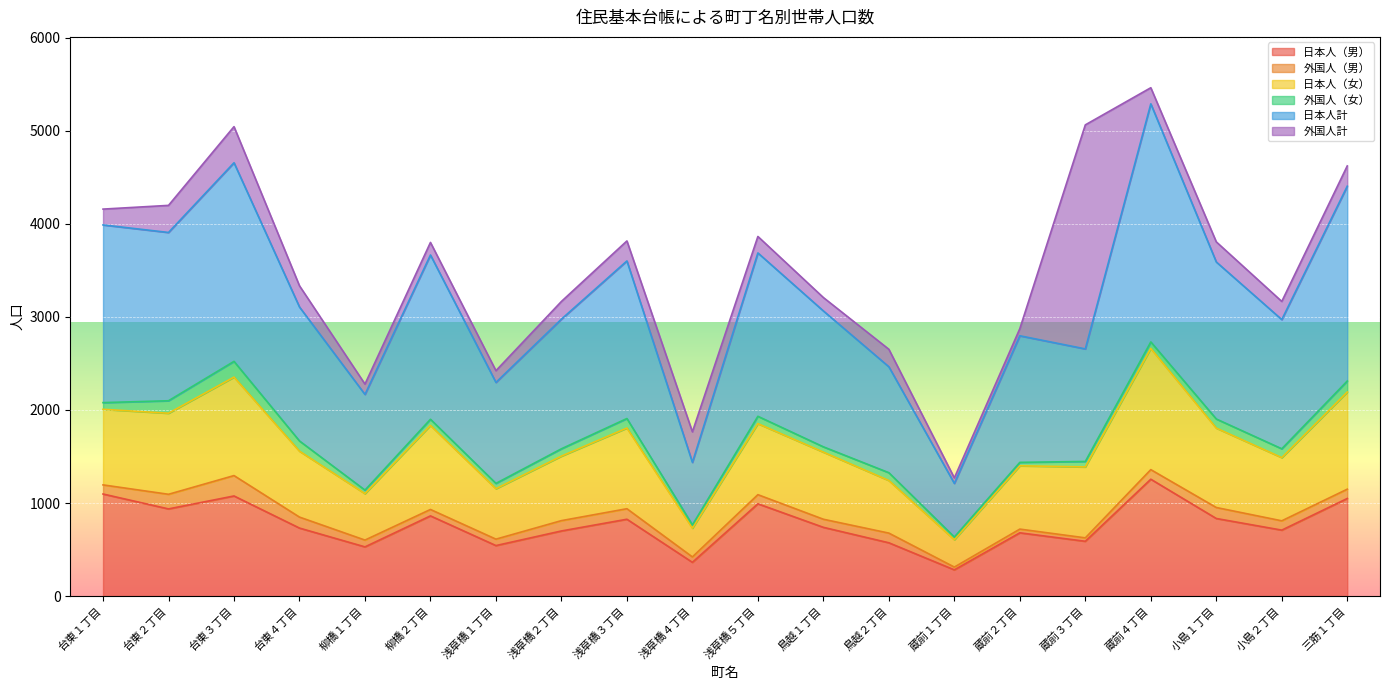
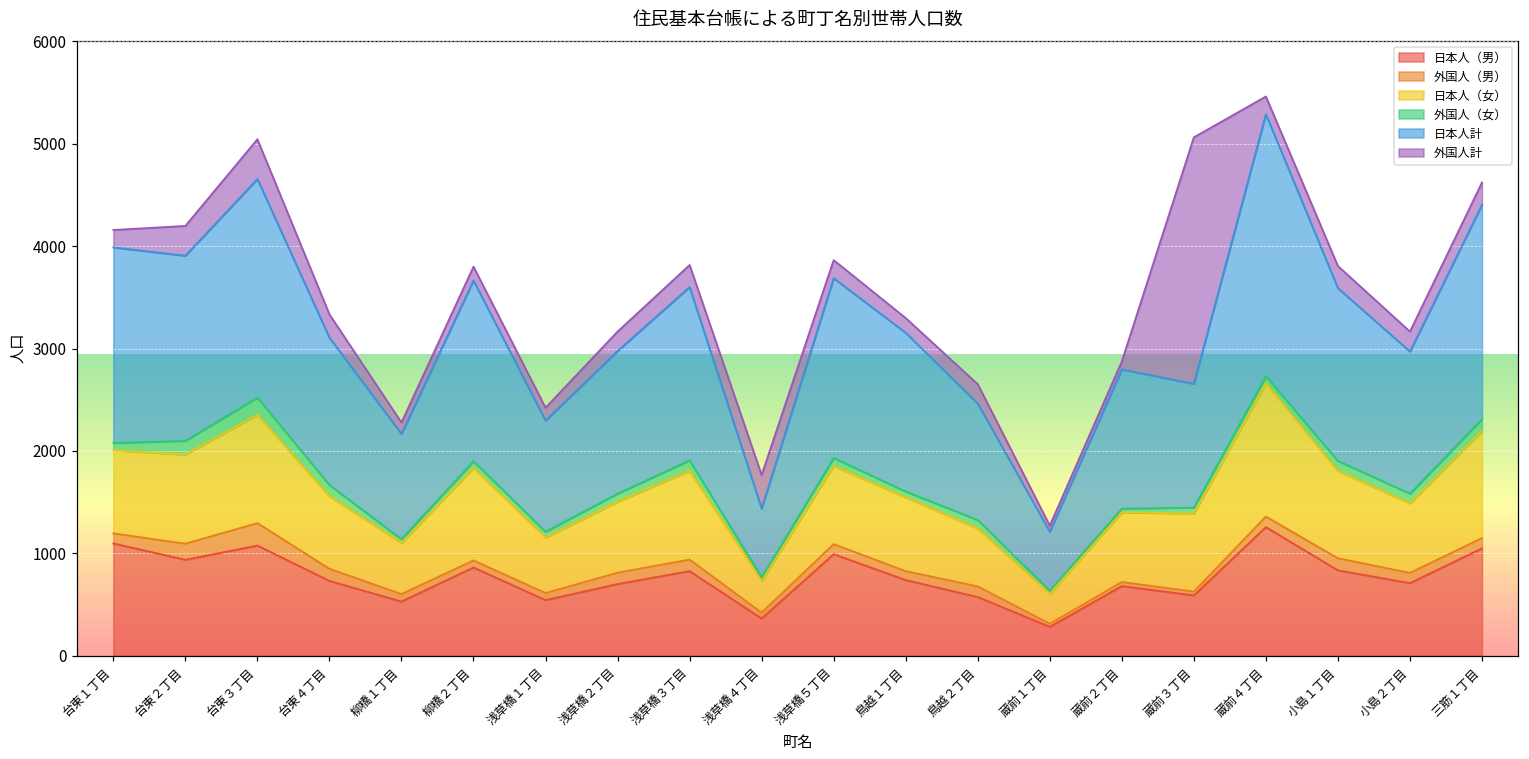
日本人計, 鳥越１丁目: 1500 -> 1600
